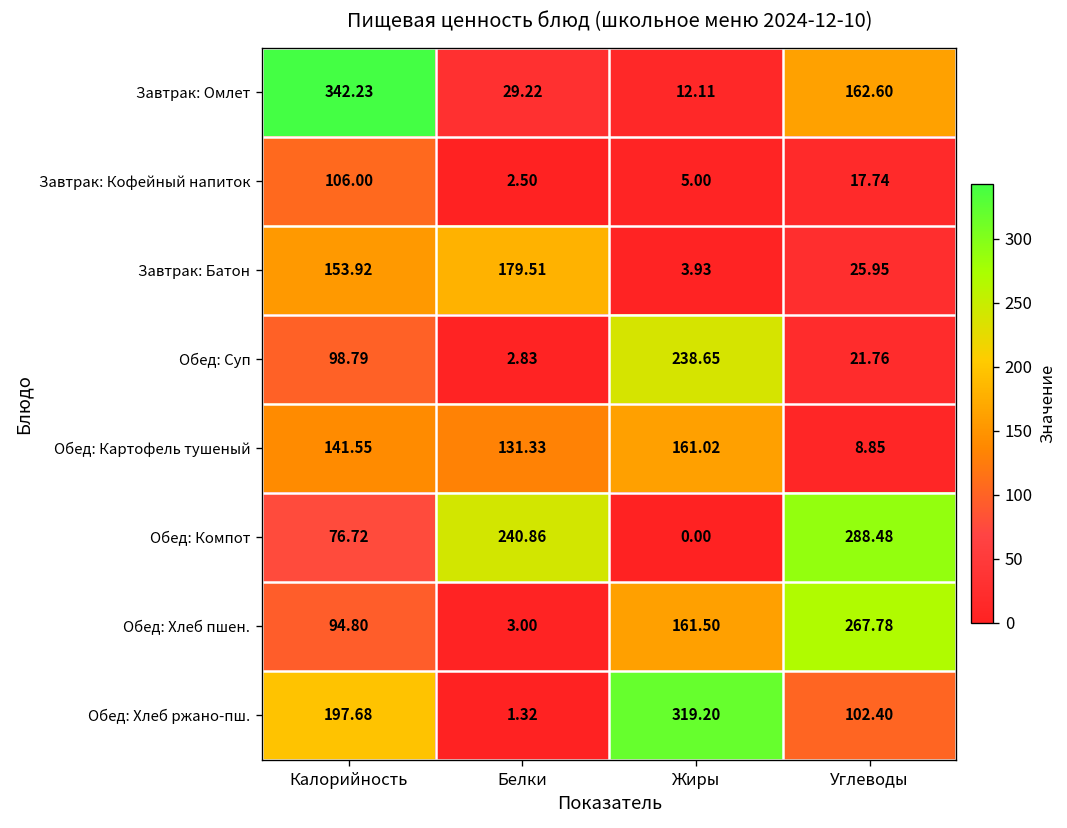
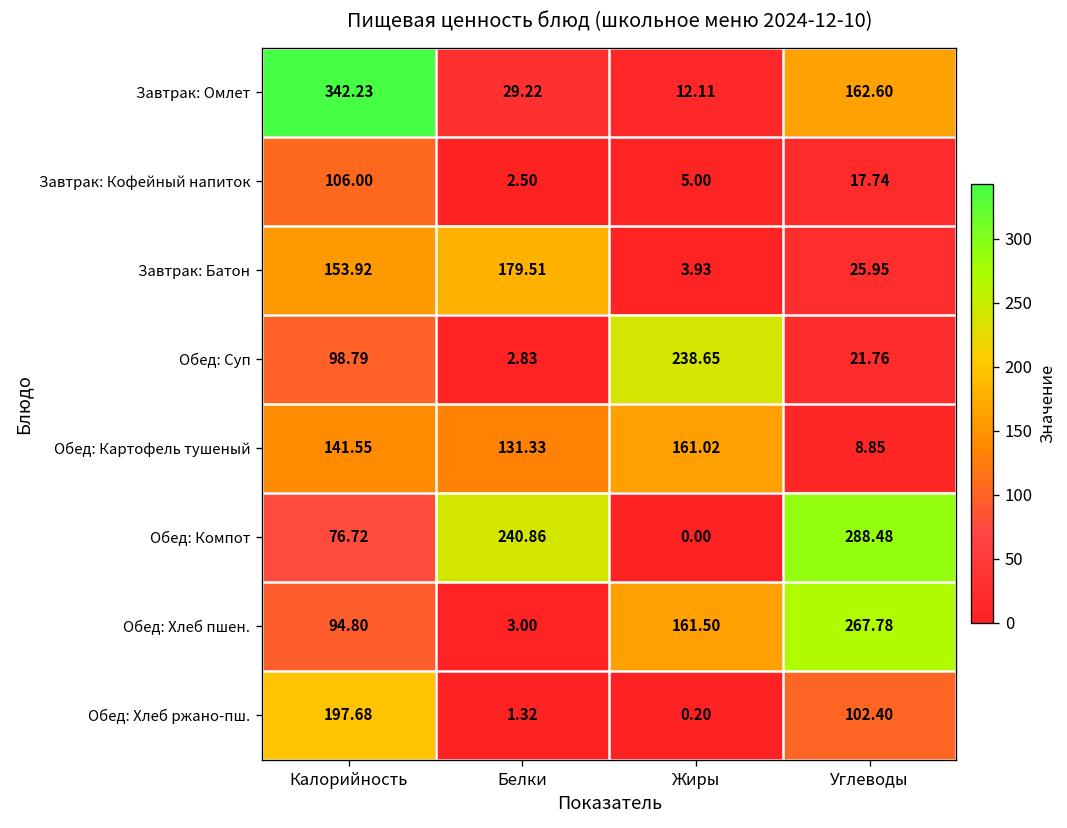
Обед: Хлеб ржано-пш., Жиры: 319.20 -> 0.20
